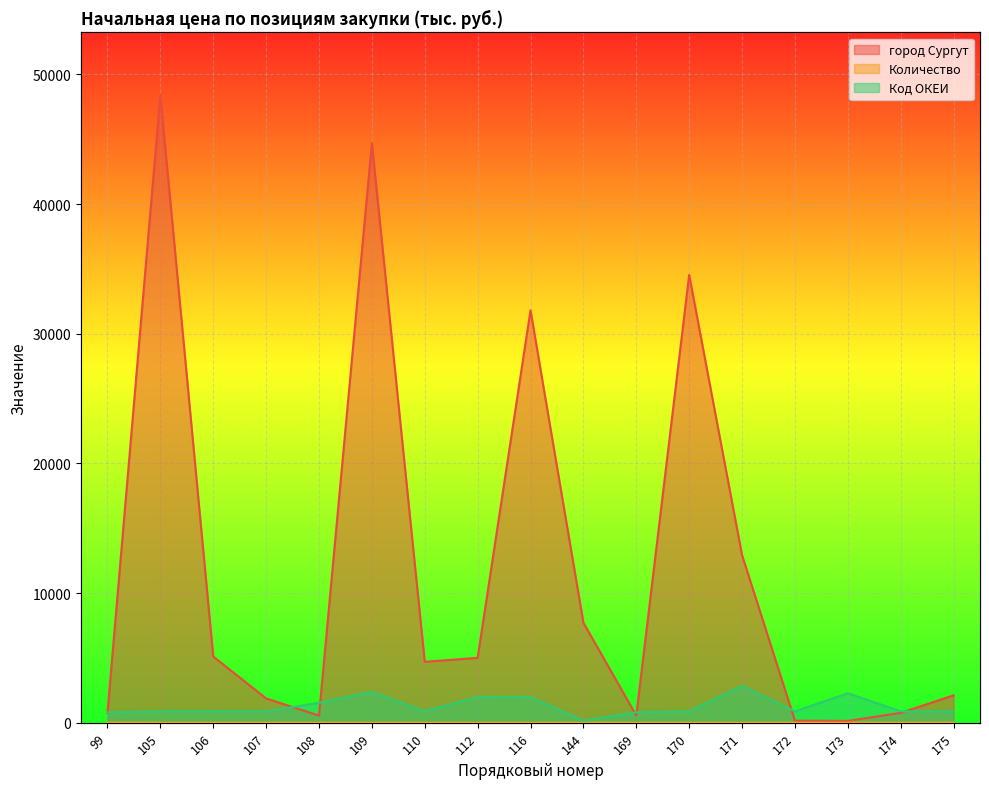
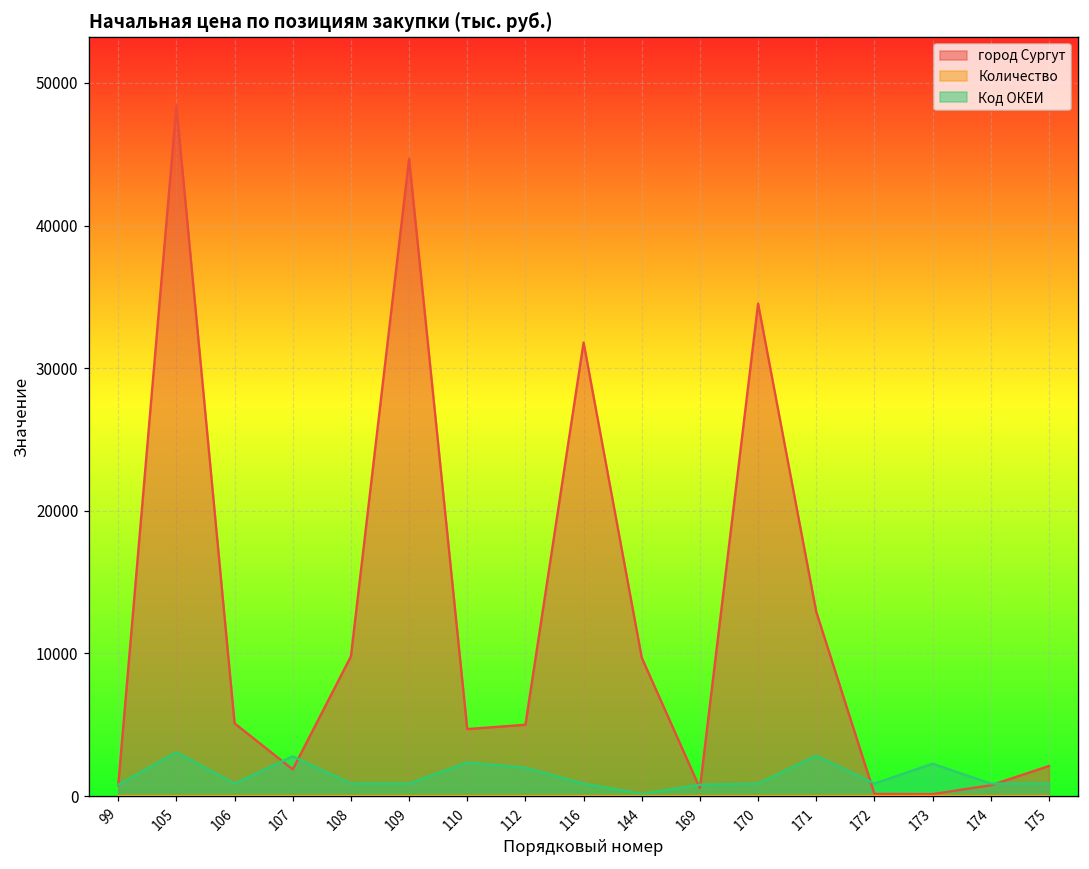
Код ОКЕИ, 105: 900 -> 3100
Код ОКЕИ, 107: 900 -> 2800
город Сургут, 108: 500 -> 9800
Код ОКЕИ, 108: 1500 -> 900
Код ОКЕИ, 109: 2400 -> 900
Код ОКЕИ, 110: 900 -> 2400
Код ОКЕИ, 116: 2000 -> 900
город Сургут, 144: 7700 -> 9700
